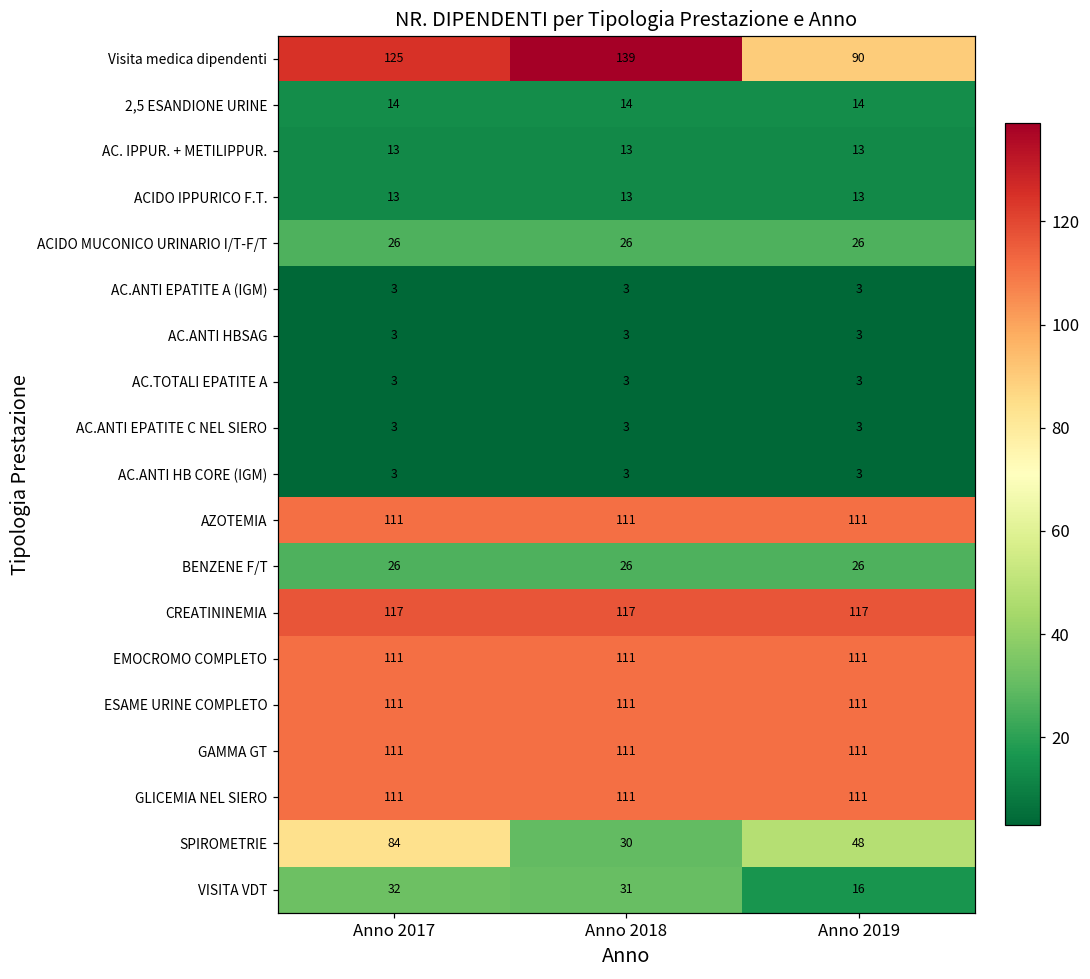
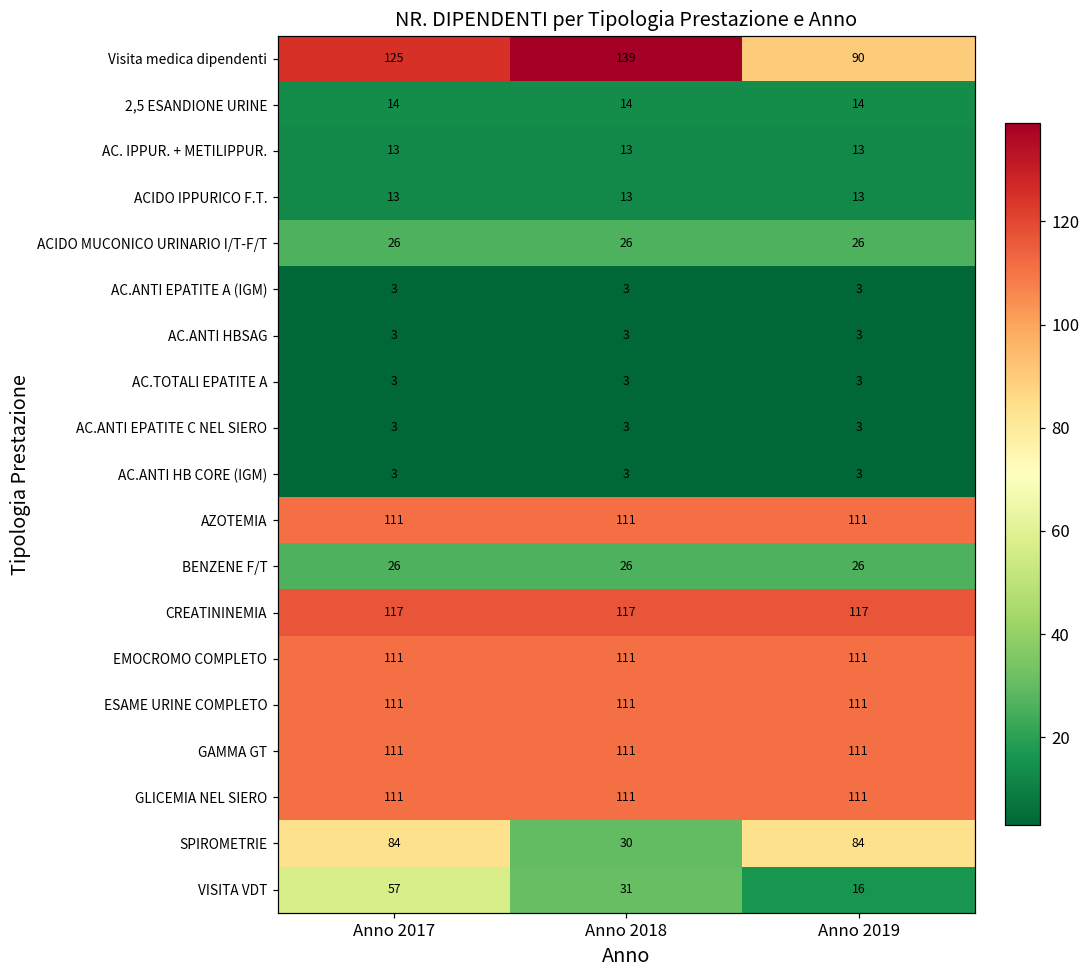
SPIROMETRIE, Anno 2019: 48 -> 84
VISITA VDT, Anno 2017: 32 -> 57
